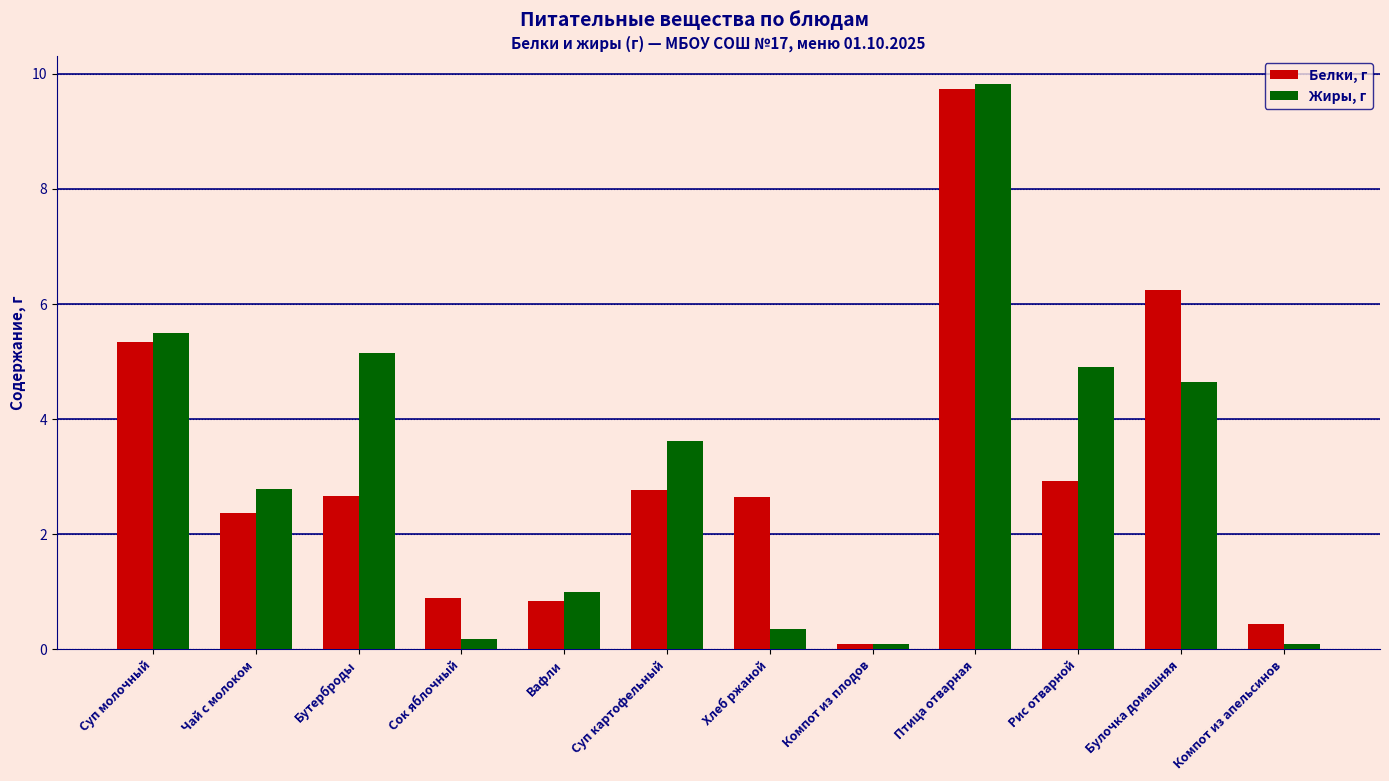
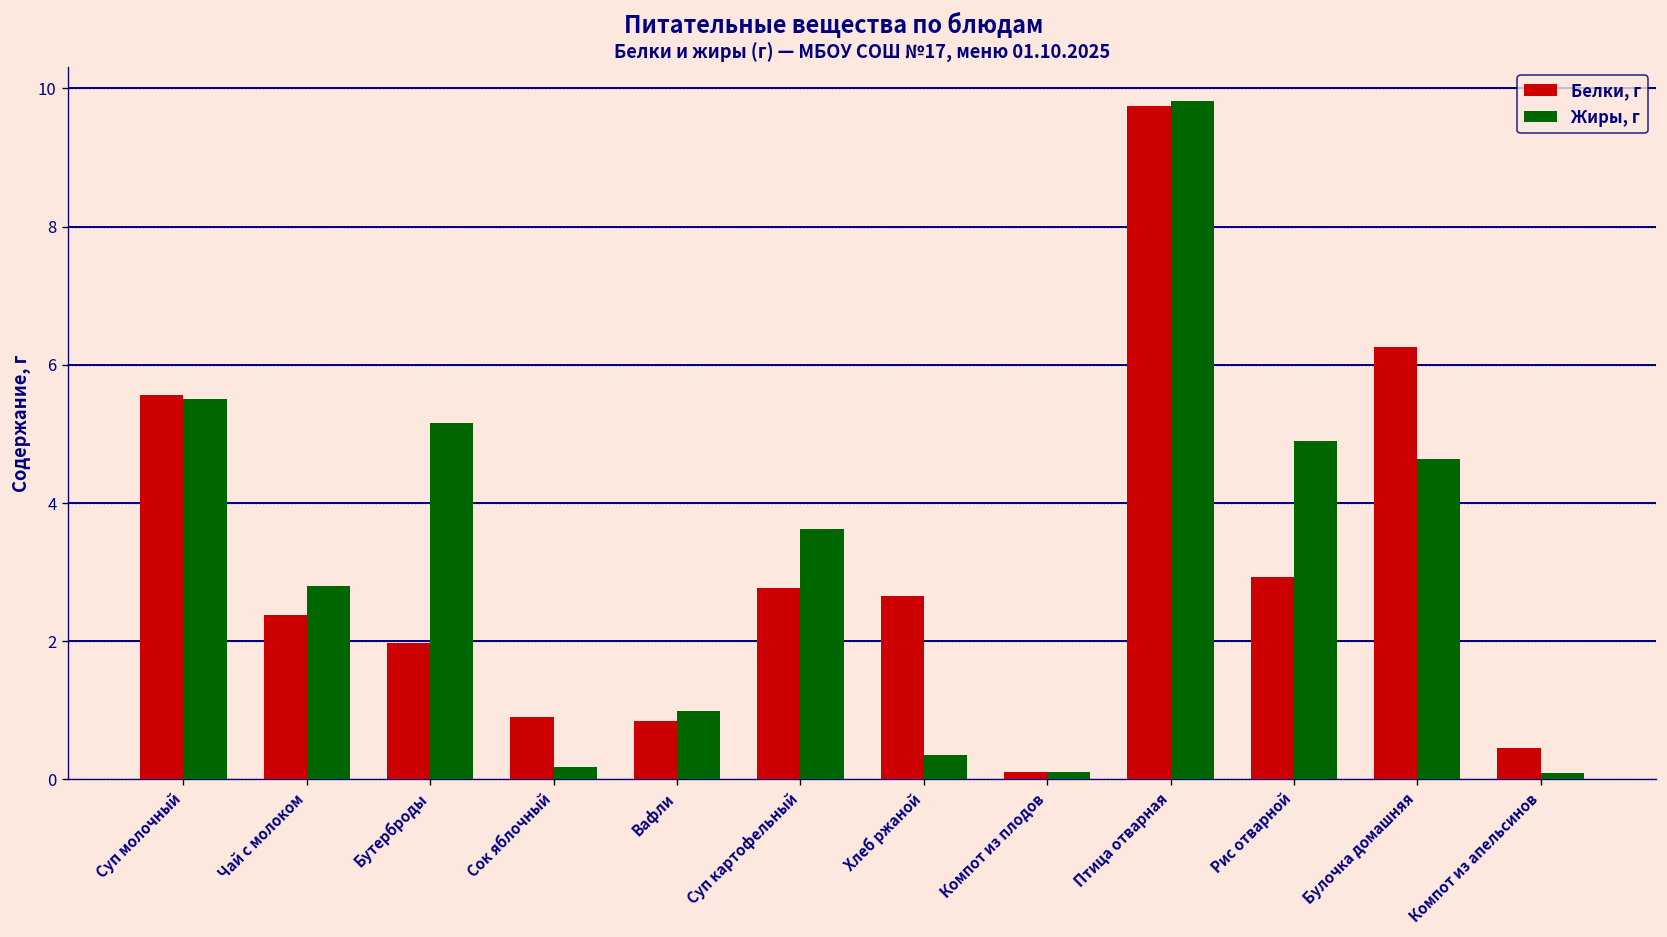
Белки, г, Суп молочный: 5.3 -> 5.6
Белки, г, Бутерброды: 2.7 -> 2.0
